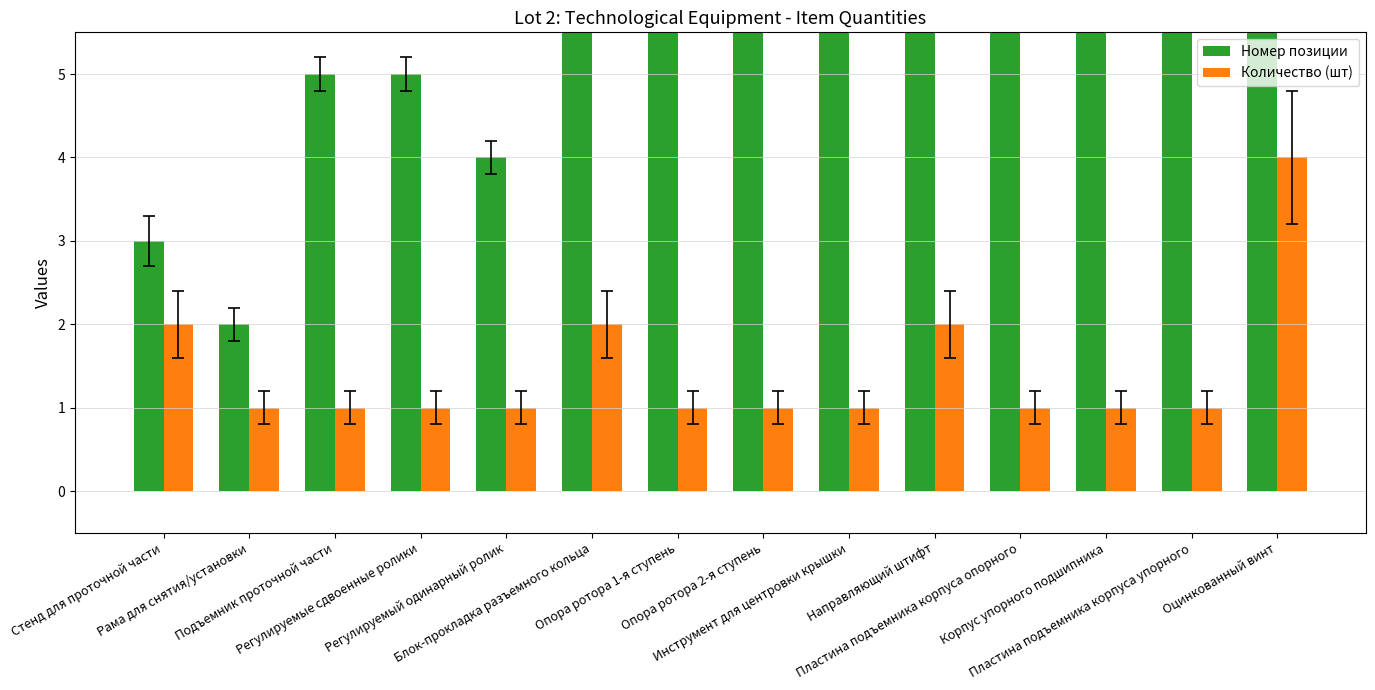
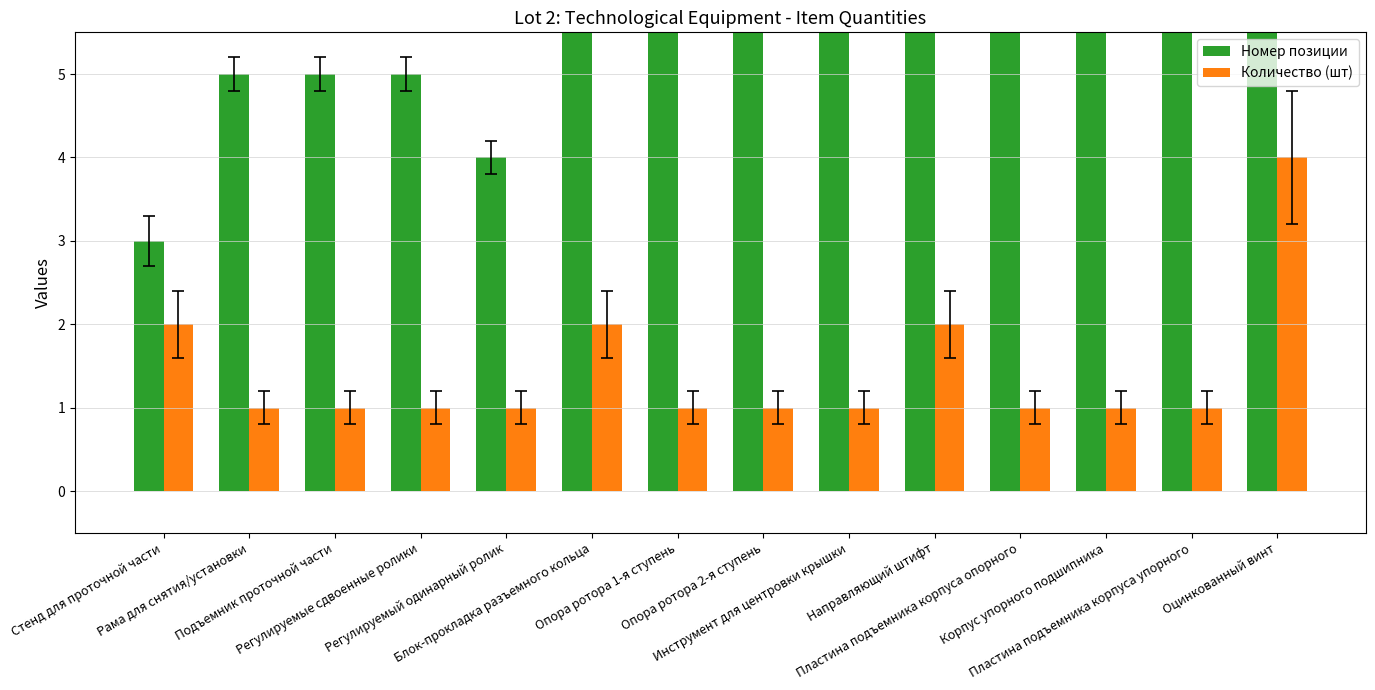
Номер позиции, Рама для снятия/установки: 2 -> 5
